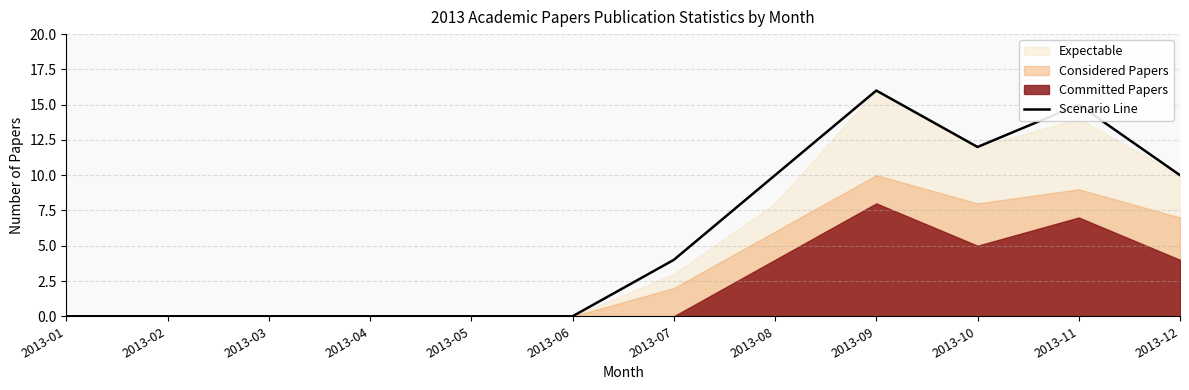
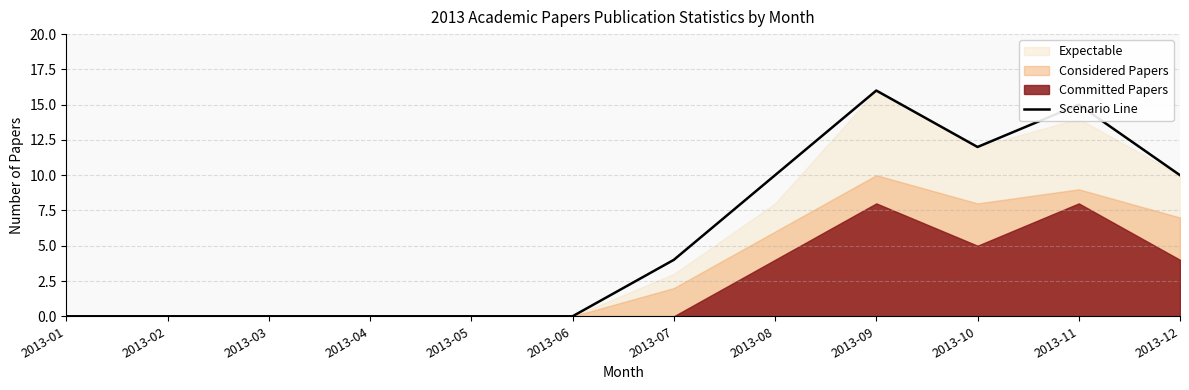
Committed Papers, 2013-11: 7 -> 8
